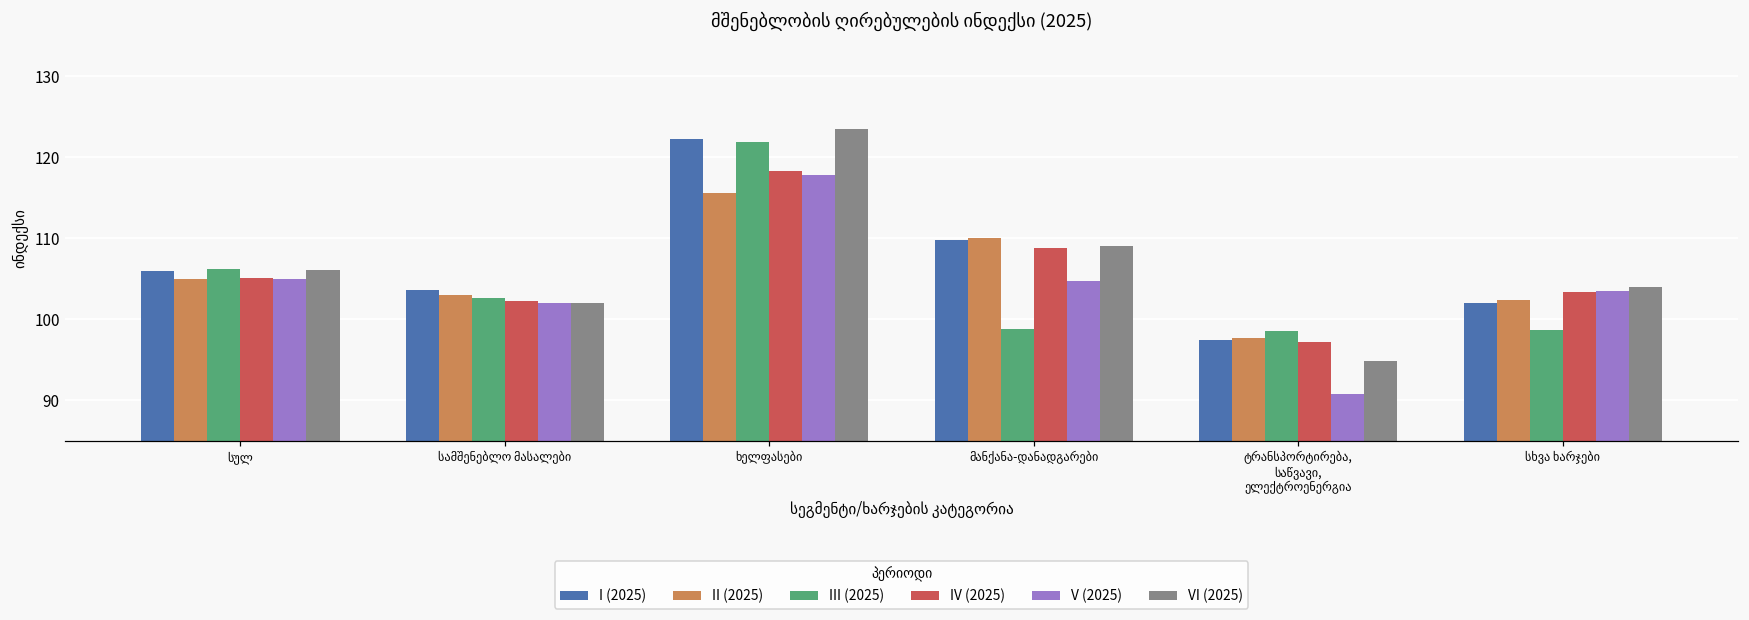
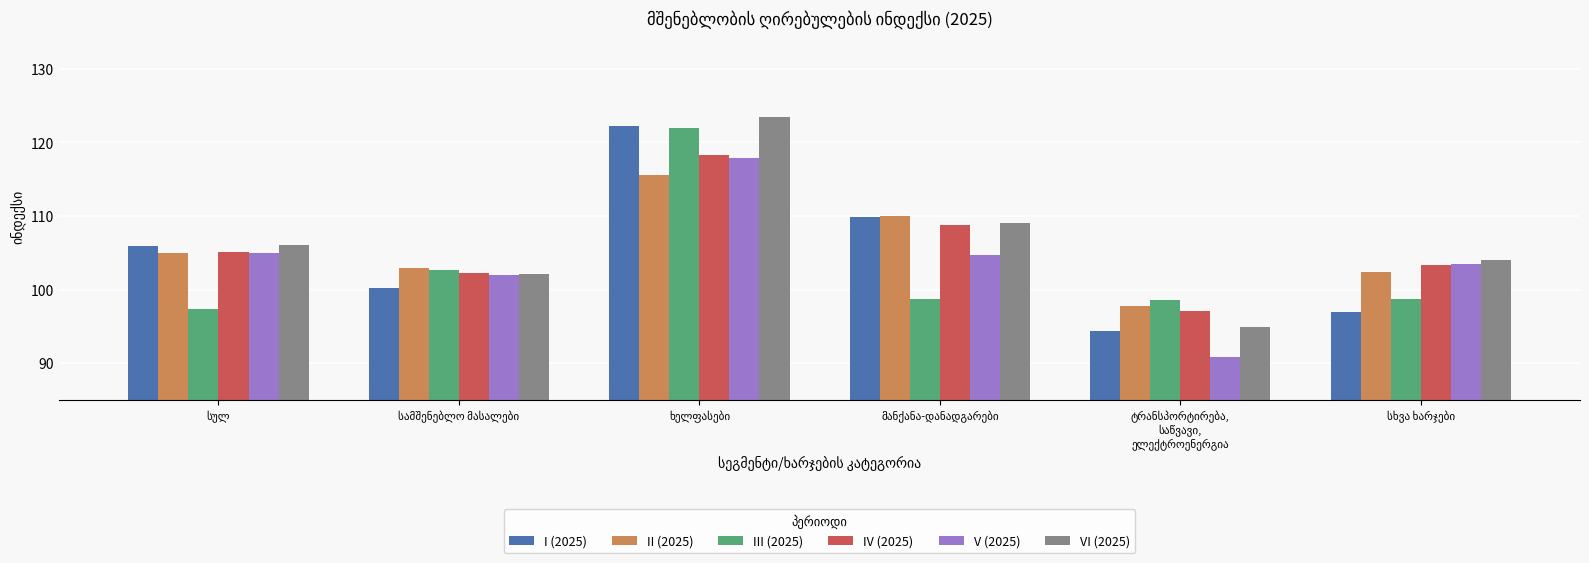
III (2025), სულ: 106 -> 97
I (2025), სამშენებლო მასალები: 104 -> 100
I (2025), ტრანსპორტირება, საწვავი, ელექტროენერგია: 97 -> 94
I (2025), სხვა ხარჯები: 102 -> 97
